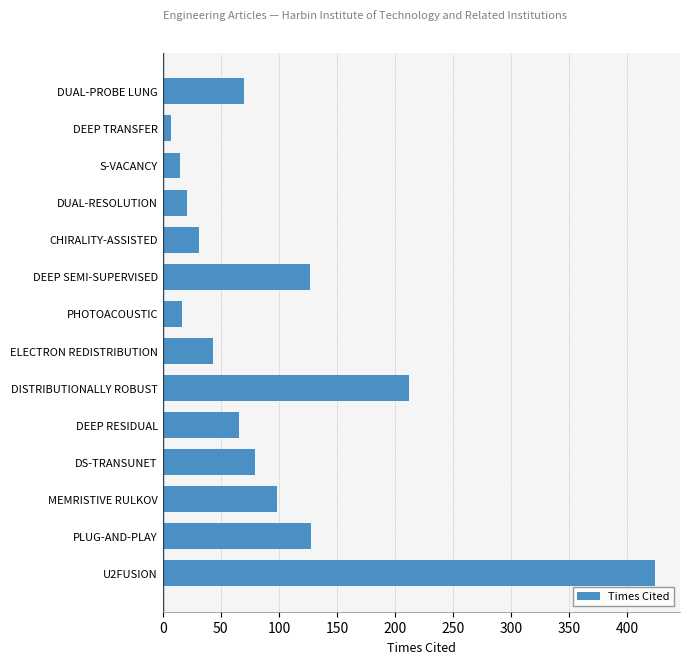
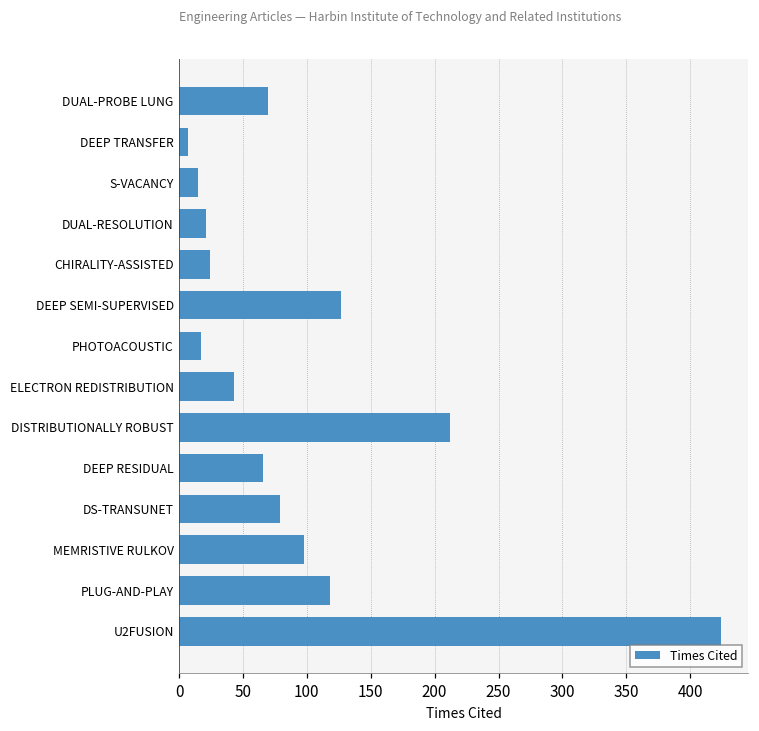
CHIRALITY-ASSISTED: 31 -> 24
PLUG-AND-PLAY: 128 -> 118
